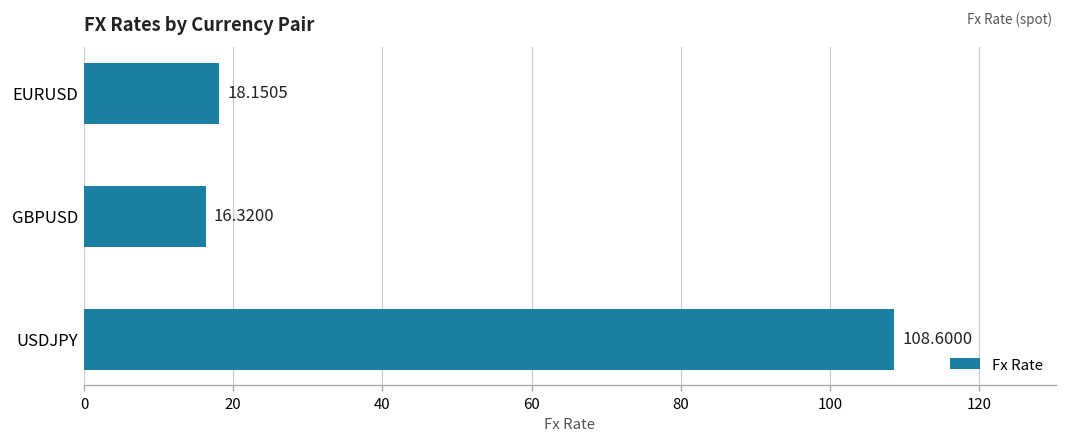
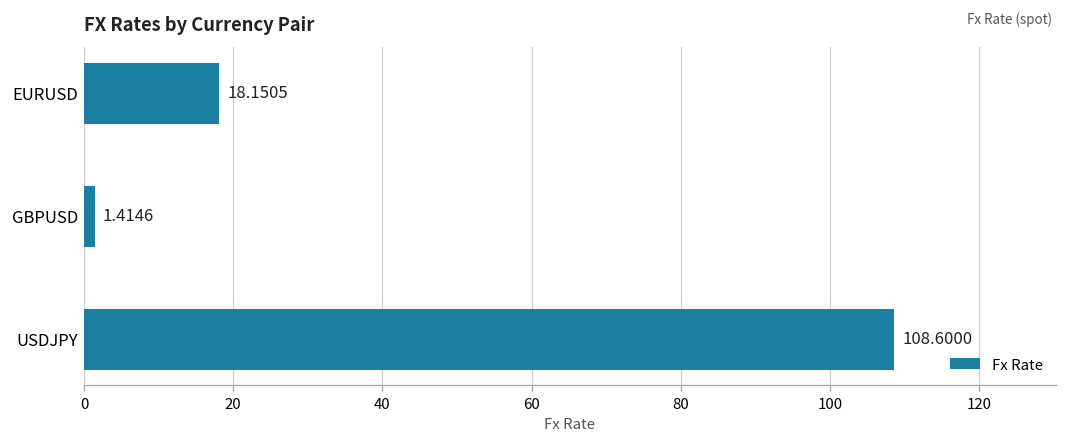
GBPUSD: 16.3200 -> 1.4146
